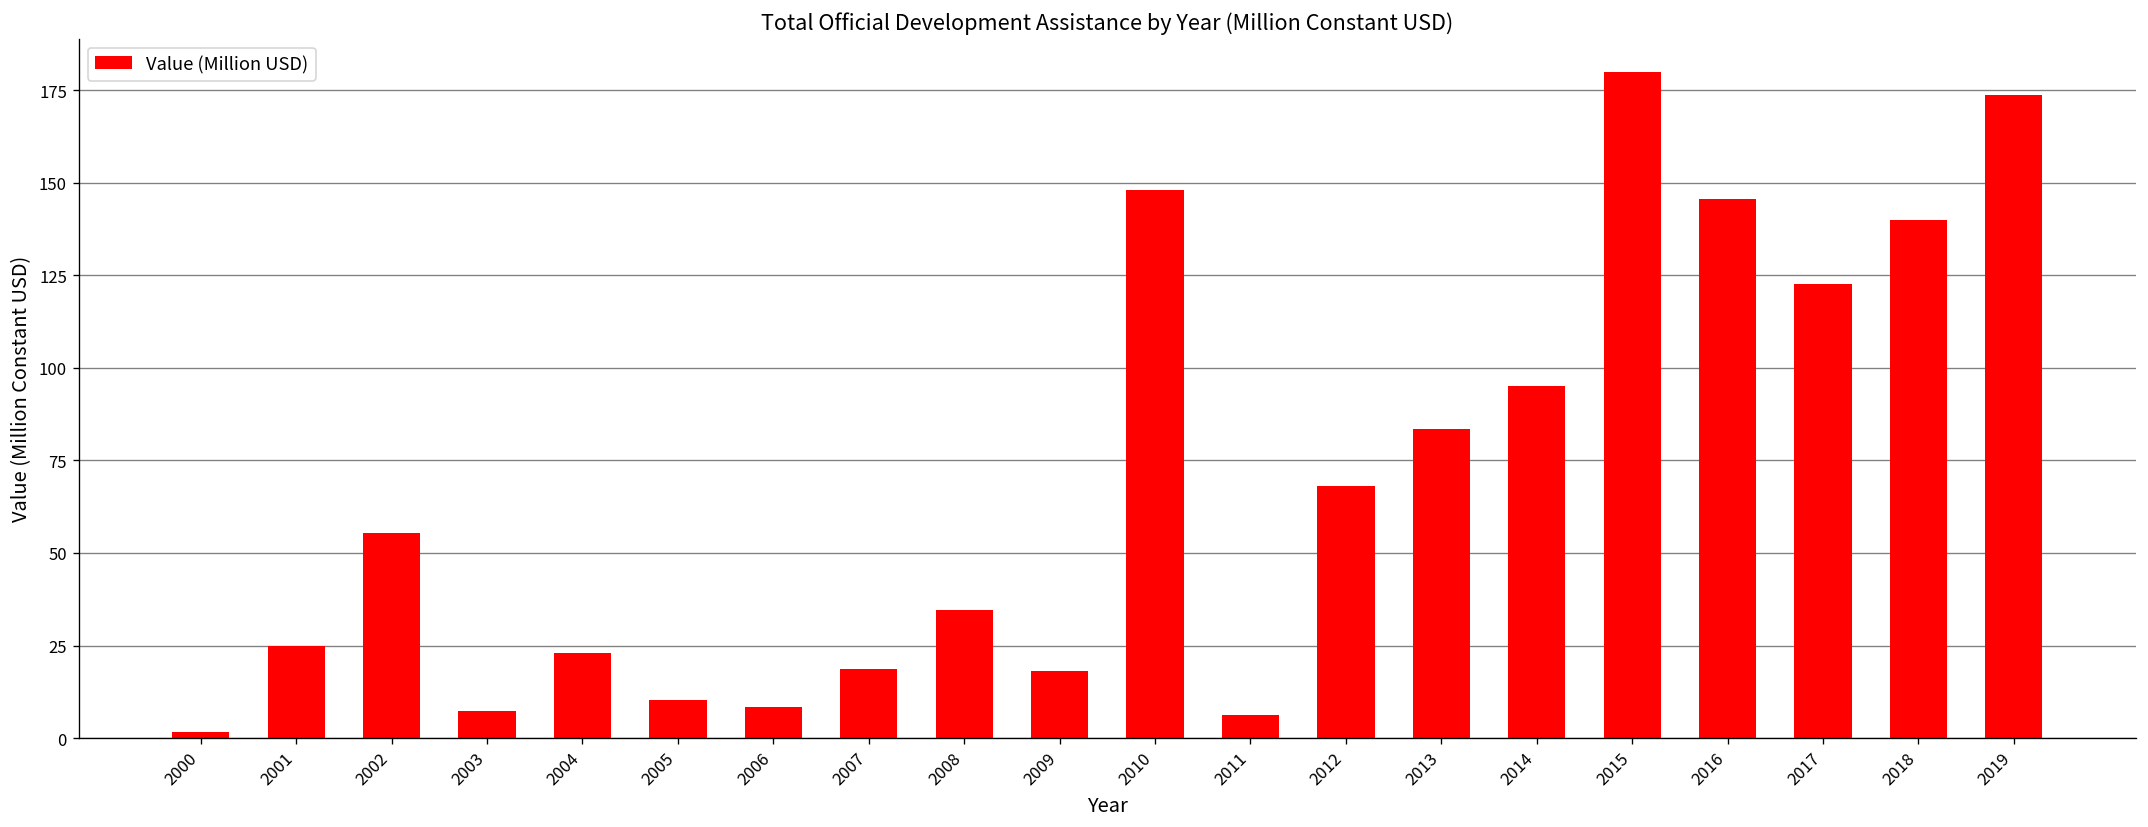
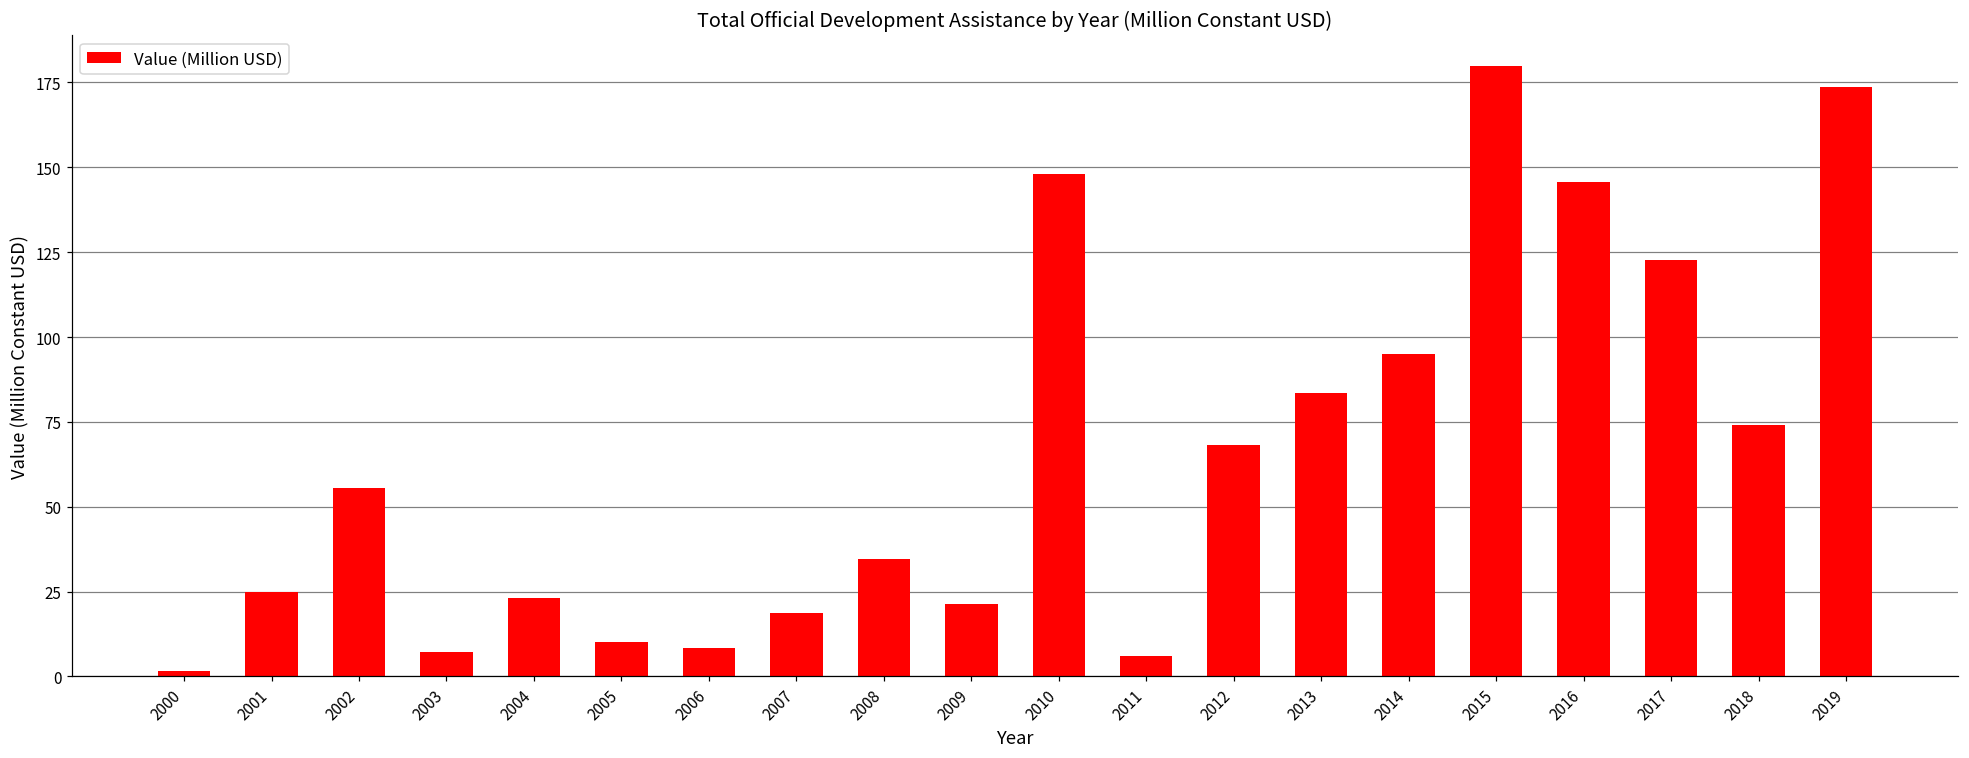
2009: 18 -> 22
2018: 140 -> 74
